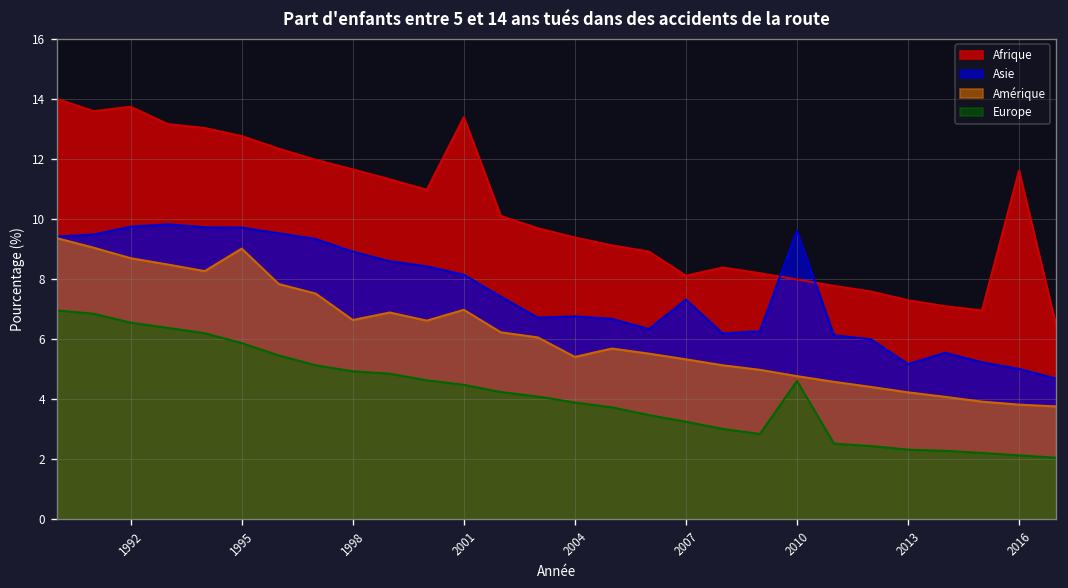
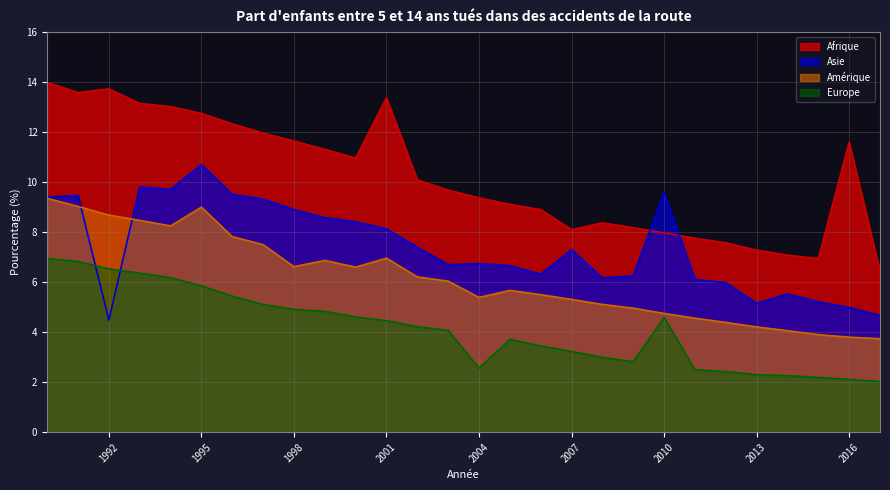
Asie, 1992: 9.7 -> 4.5
Asie, 1995: 9.7 -> 10.7
Europe, 2004: 3.9 -> 2.6
